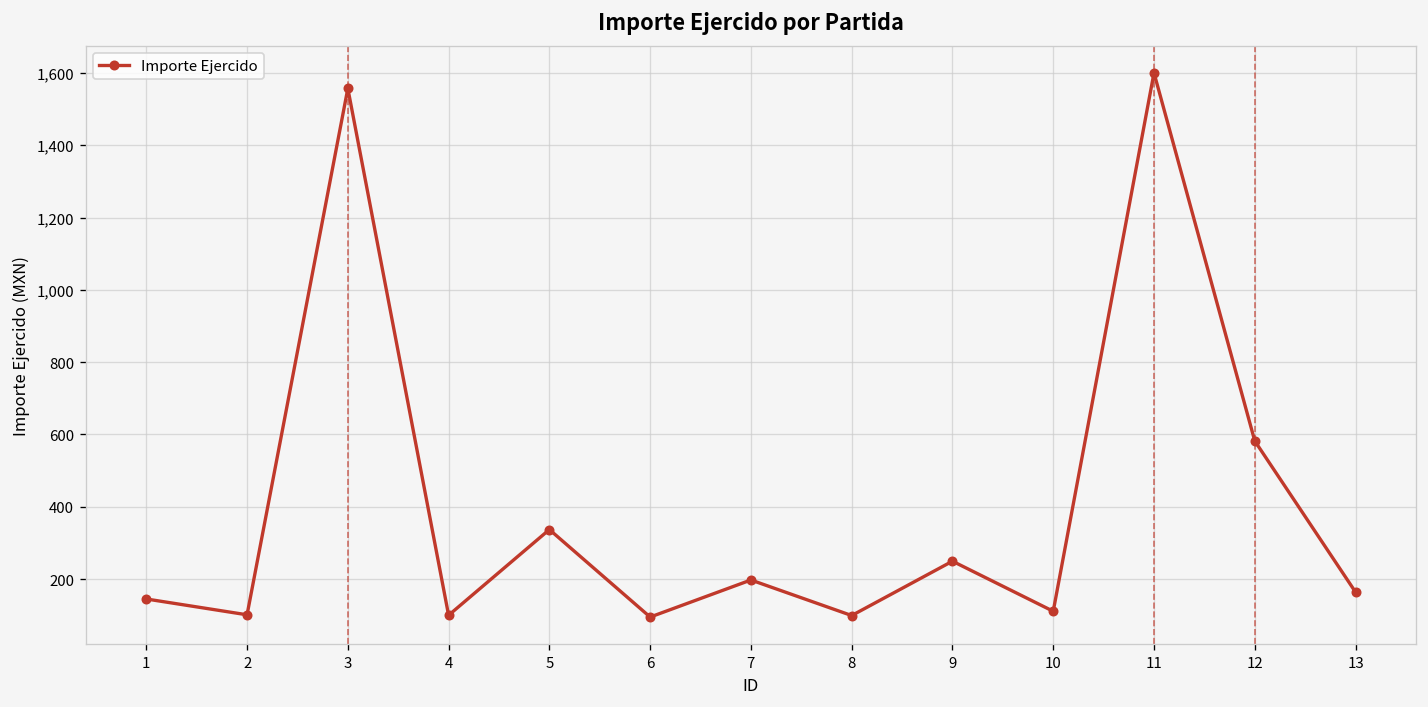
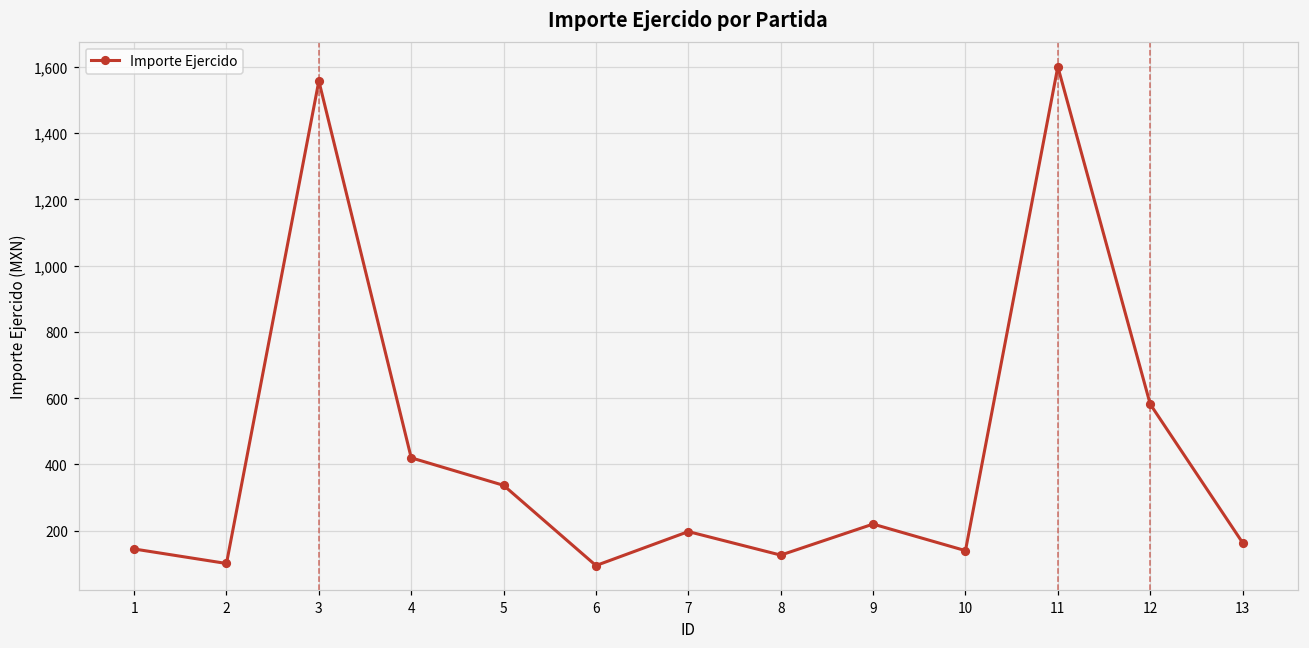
4: 100 -> 420
8: 100 -> 130
9: 250 -> 220
10: 110 -> 140
